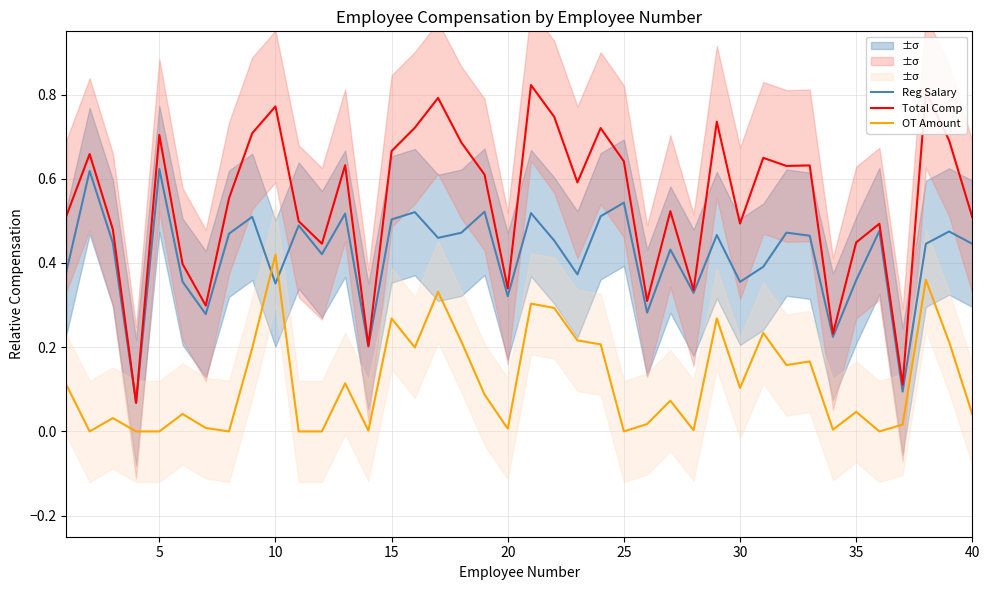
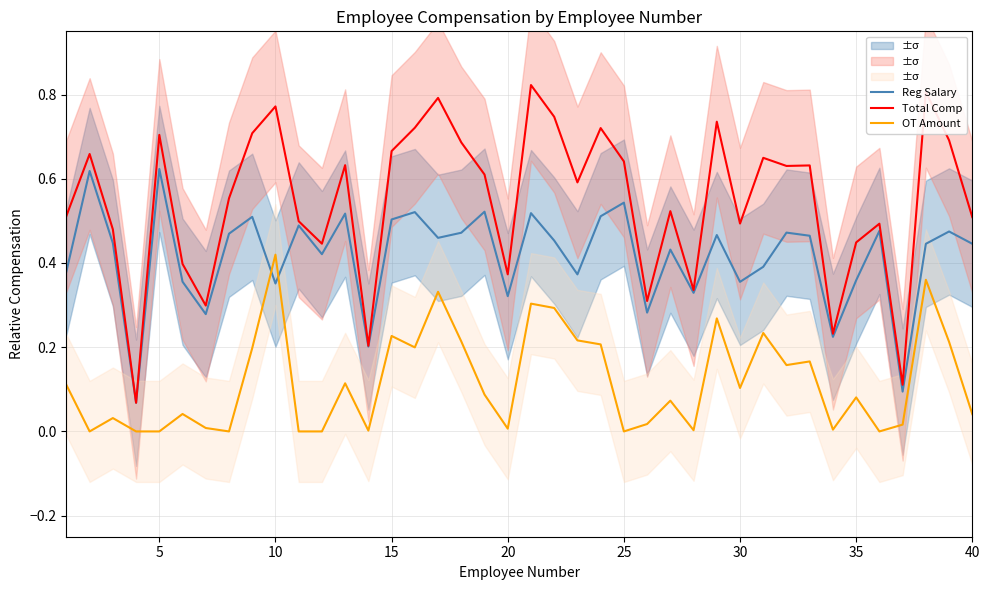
OT Amount, 15: 0.27 -> 0.23
Total Comp, 20: 0.34 -> 0.37
OT Amount, 35: 0.05 -> 0.08
